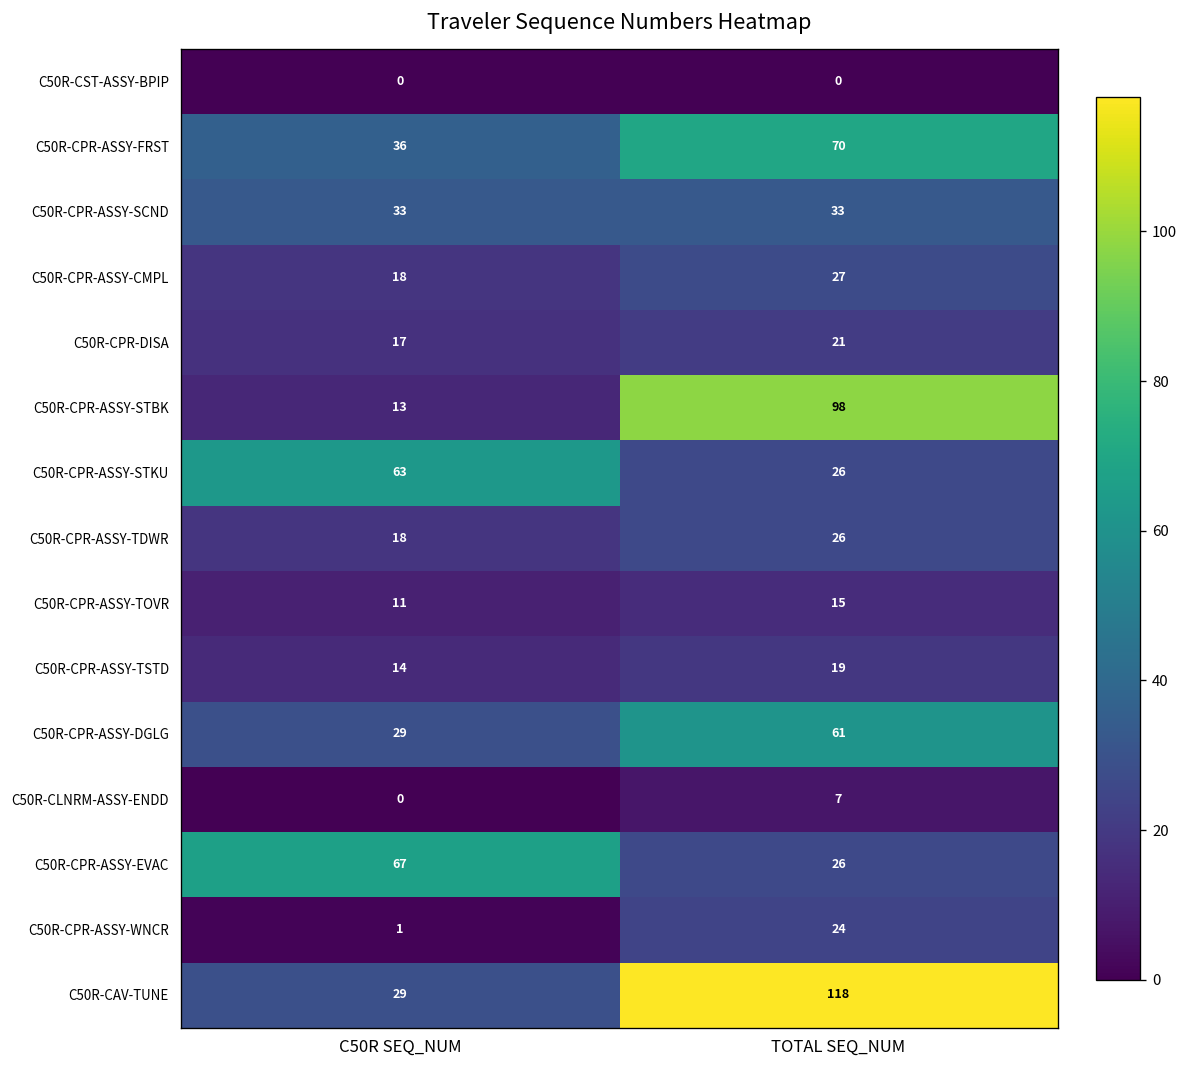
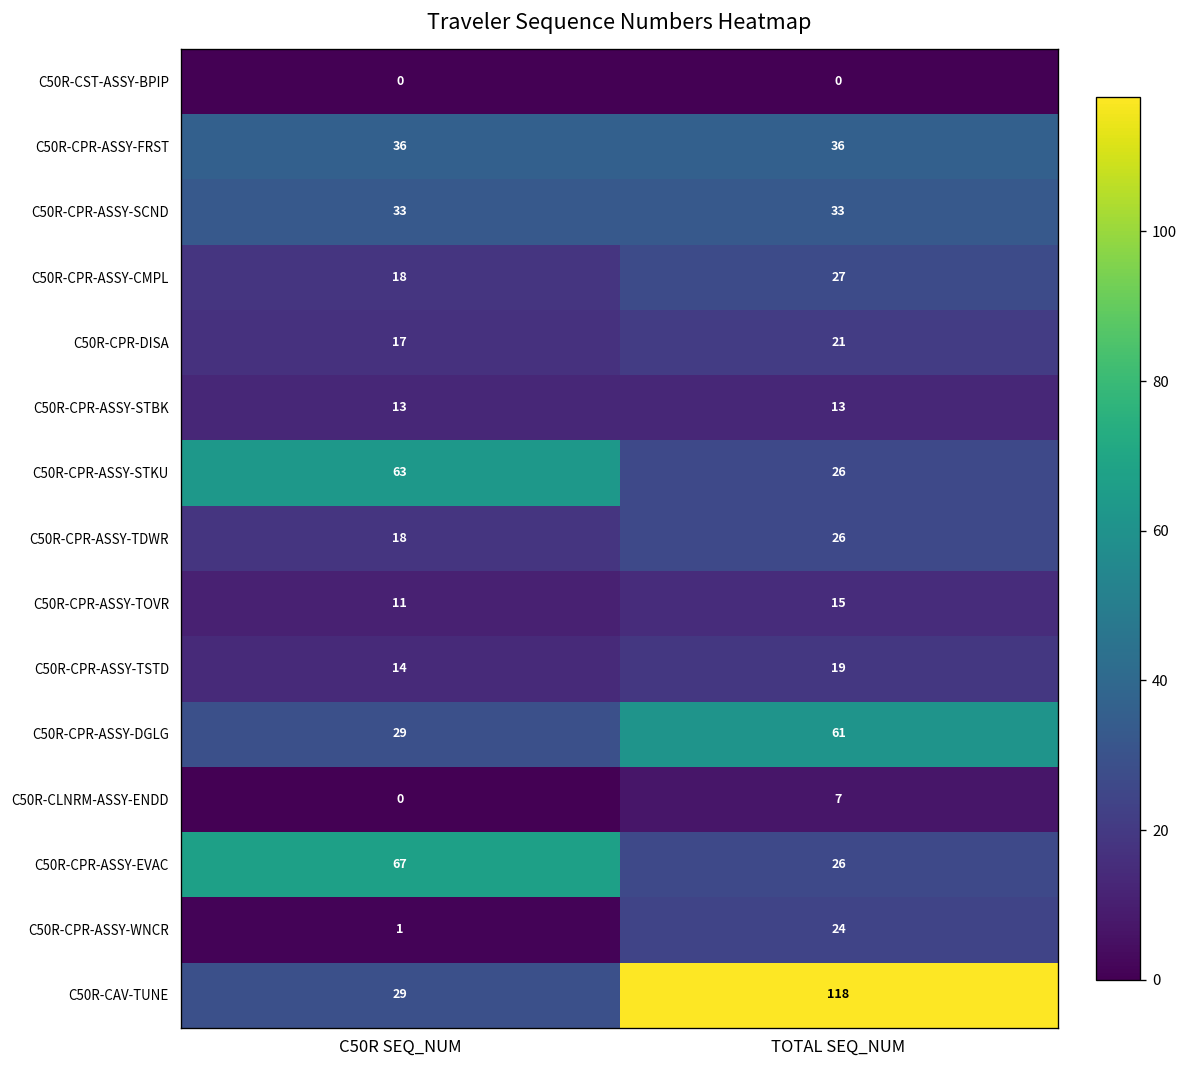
C50R-CPR-ASSY-FRST, TOTAL SEQ_NUM: 70 -> 36
C50R-CPR-ASSY-STBK, TOTAL SEQ_NUM: 98 -> 13
